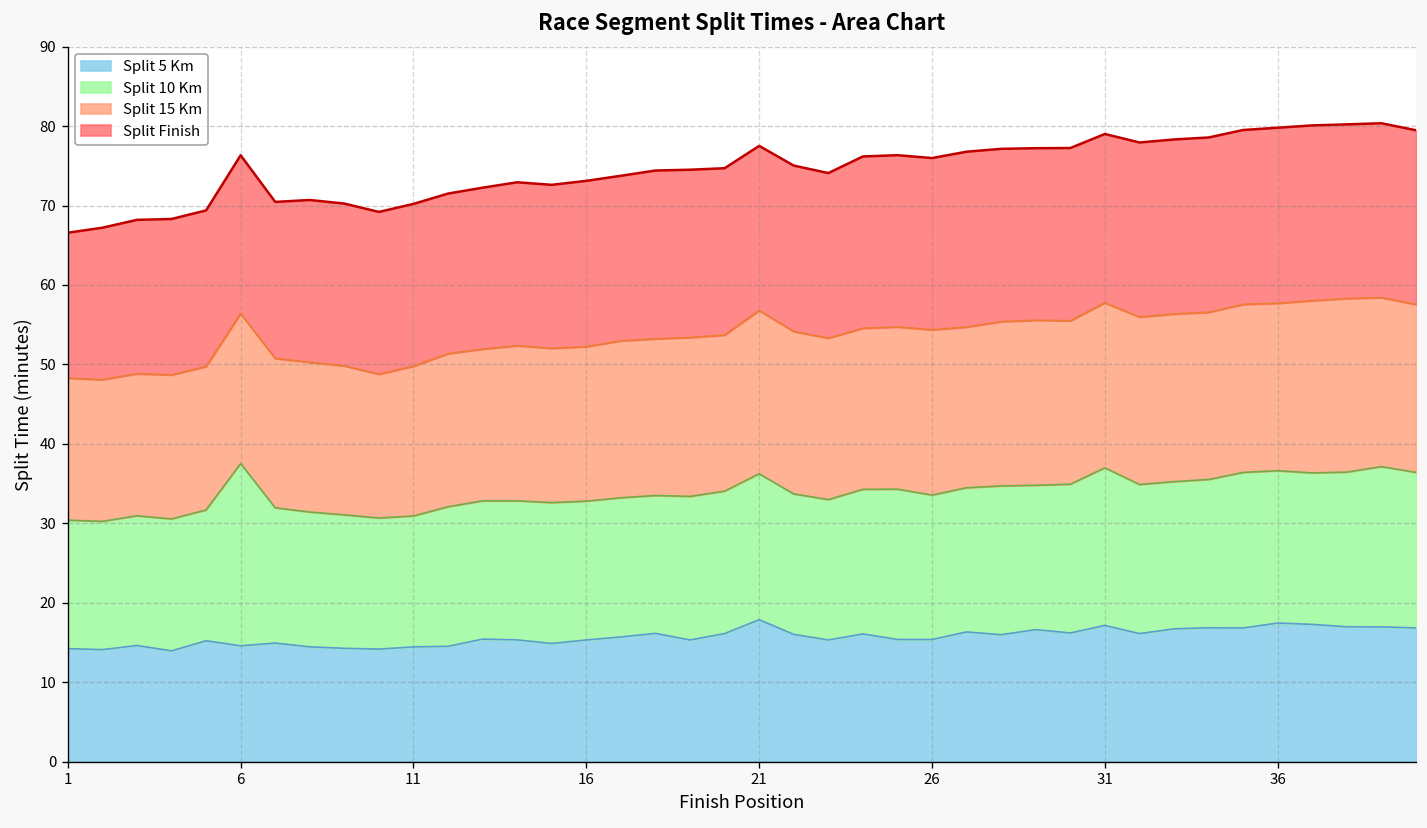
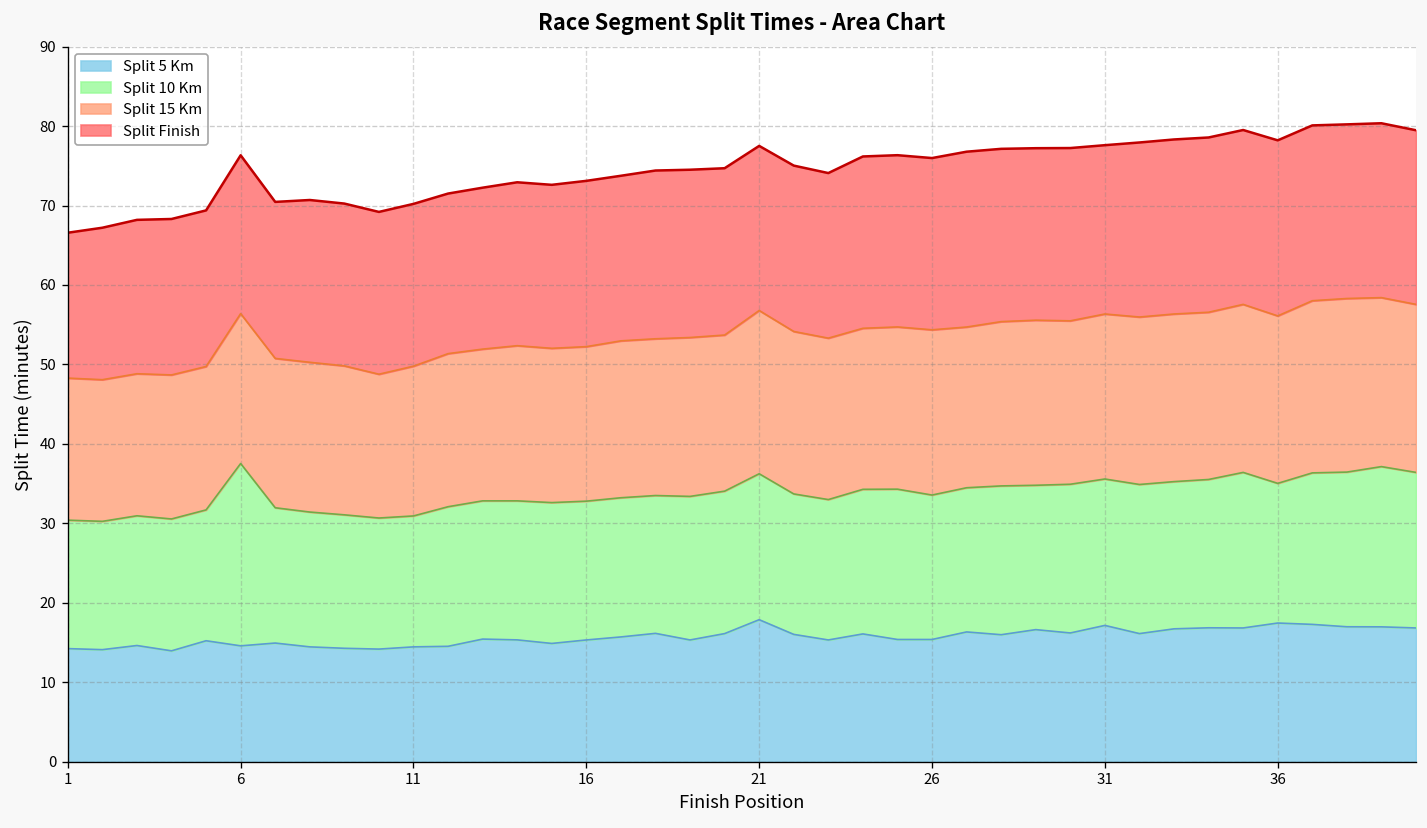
Split 10 Km, 31: 20 -> 18
Split 10 Km, 36: 19 -> 18
